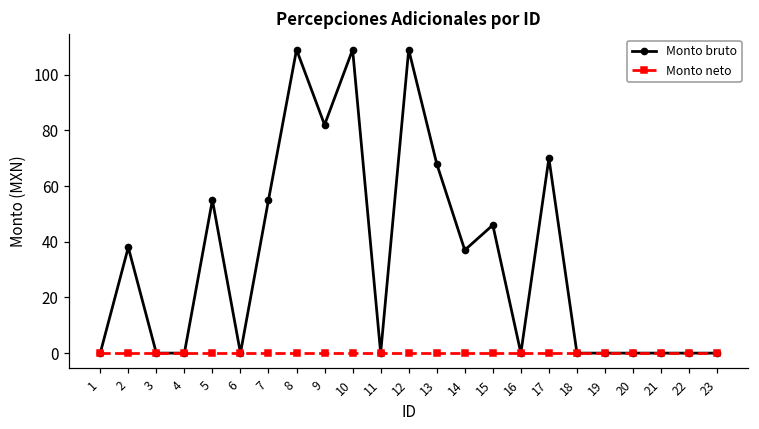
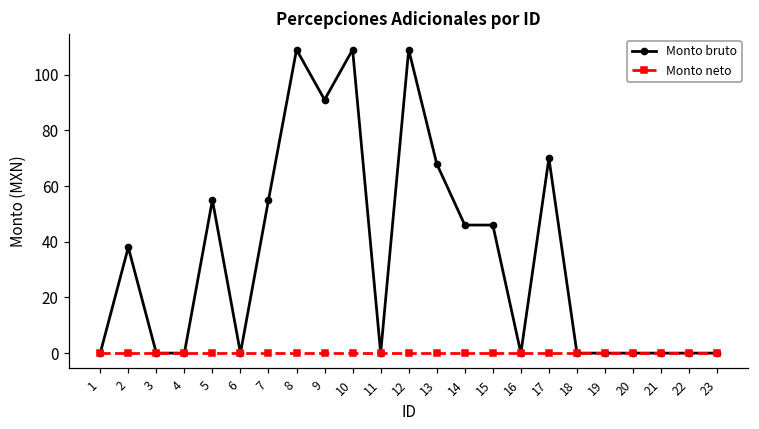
Monto bruto, 9: 82 -> 91
Monto bruto, 14: 37 -> 46
